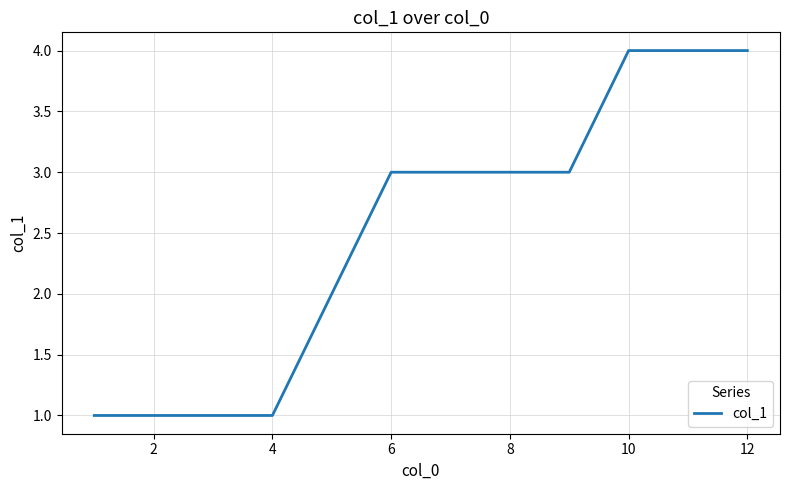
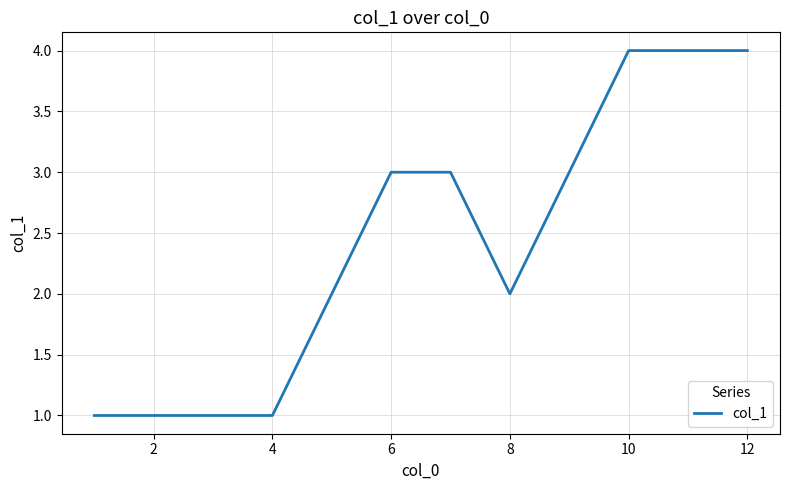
8: 3 -> 2
